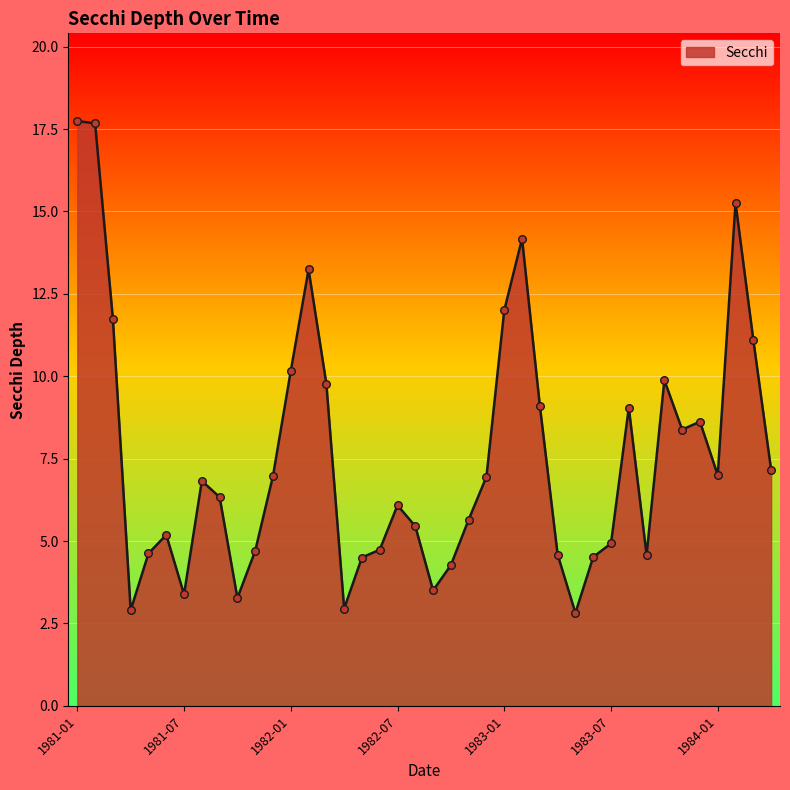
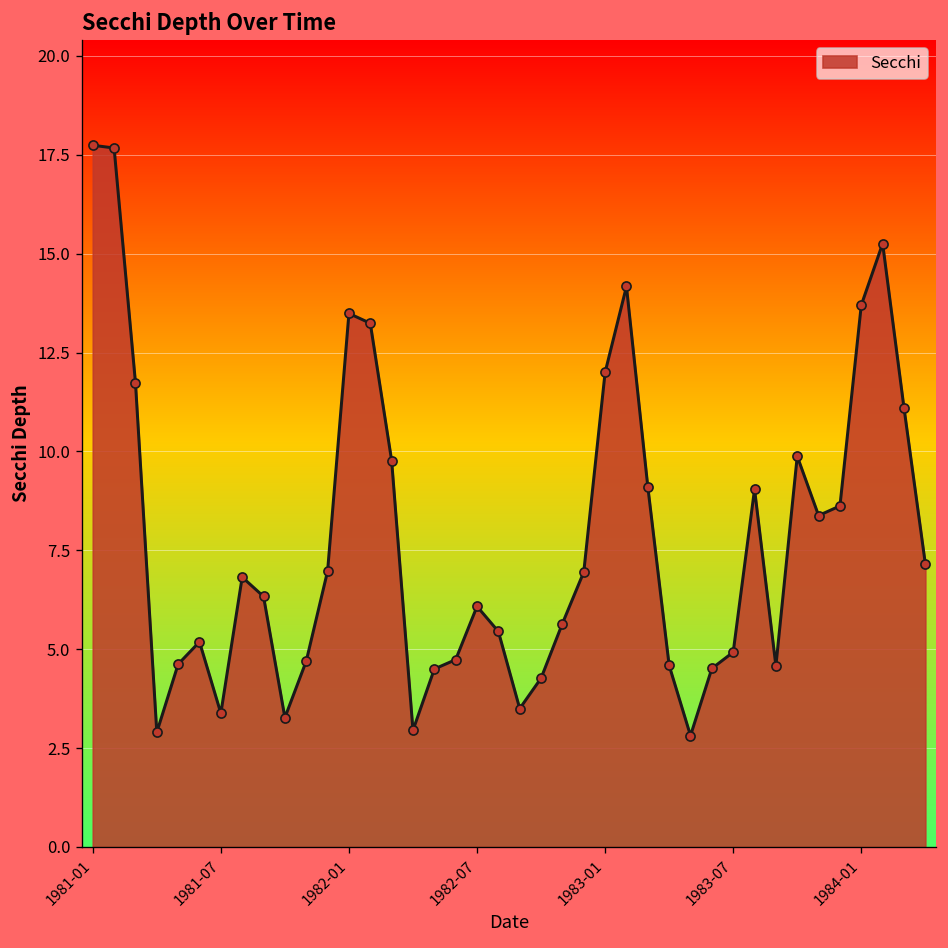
1982-01: 10.2 -> 13.5
1984-01: 7.0 -> 13.7
